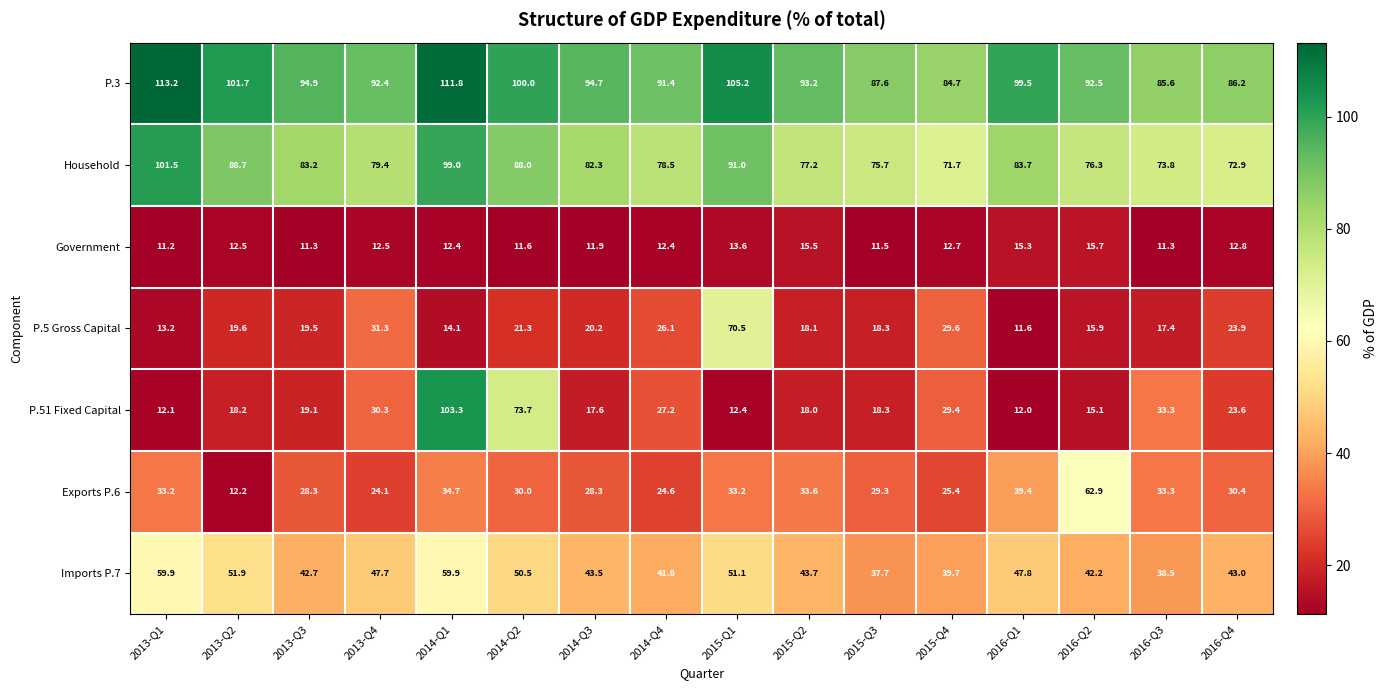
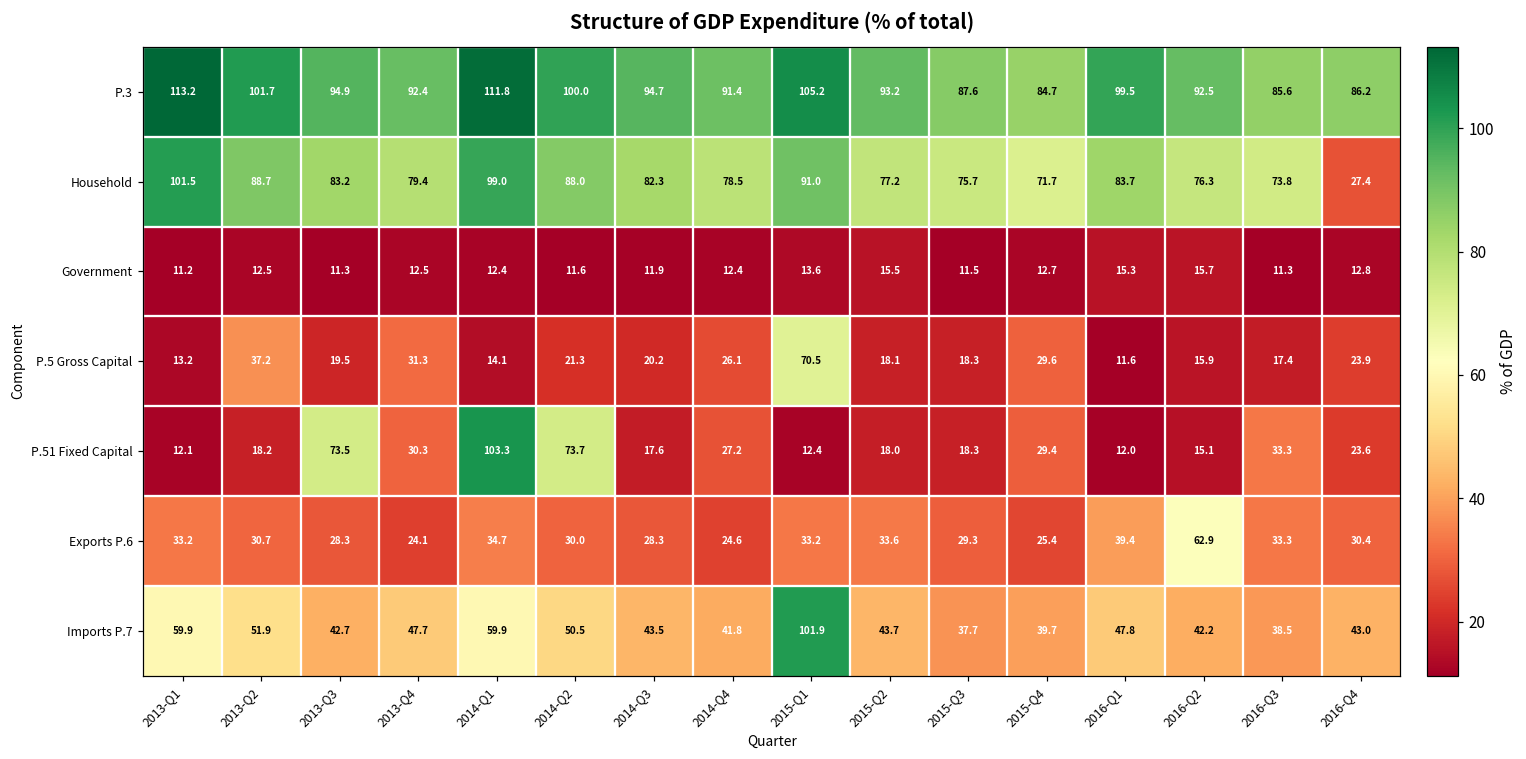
Household, 2016-Q4: 72.9 -> 27.4
P.5 Gross Capital, 2013-Q2: 19.6 -> 37.2
P.51 Fixed Capital, 2013-Q3: 19.1 -> 73.5
Exports P.6, 2013-Q2: 12.2 -> 30.7
Imports P.7, 2015-Q1: 51.1 -> 101.9
